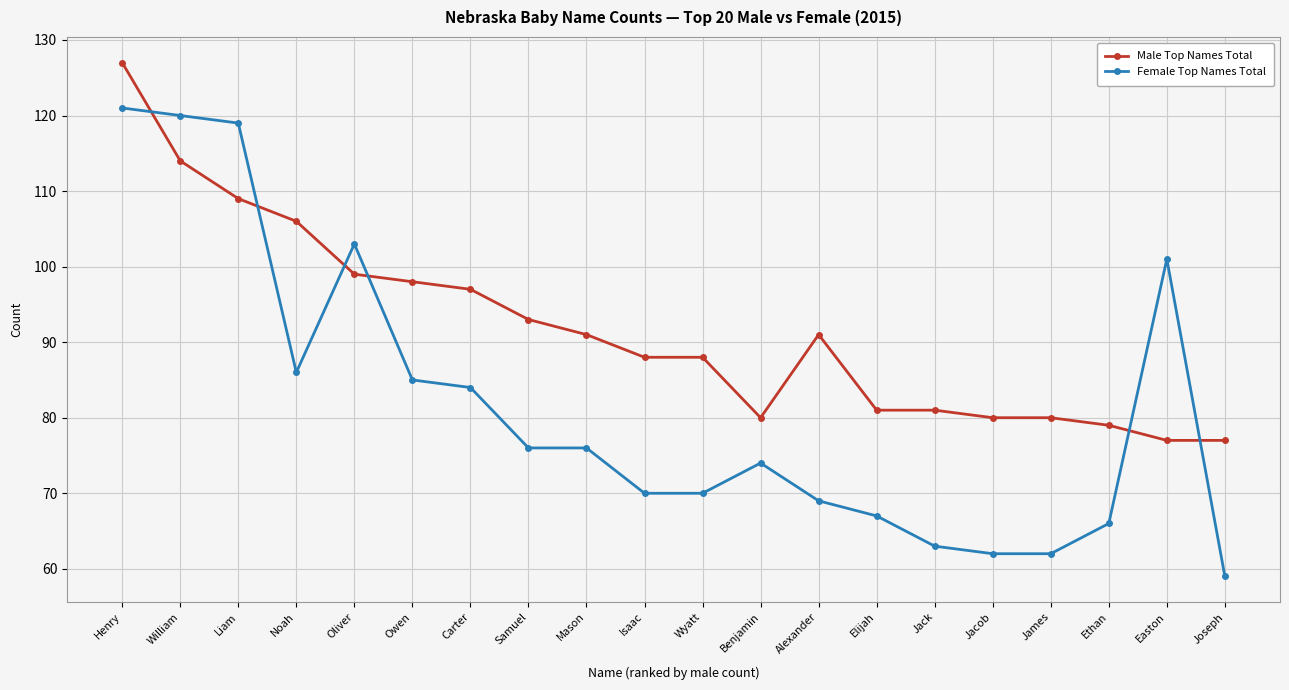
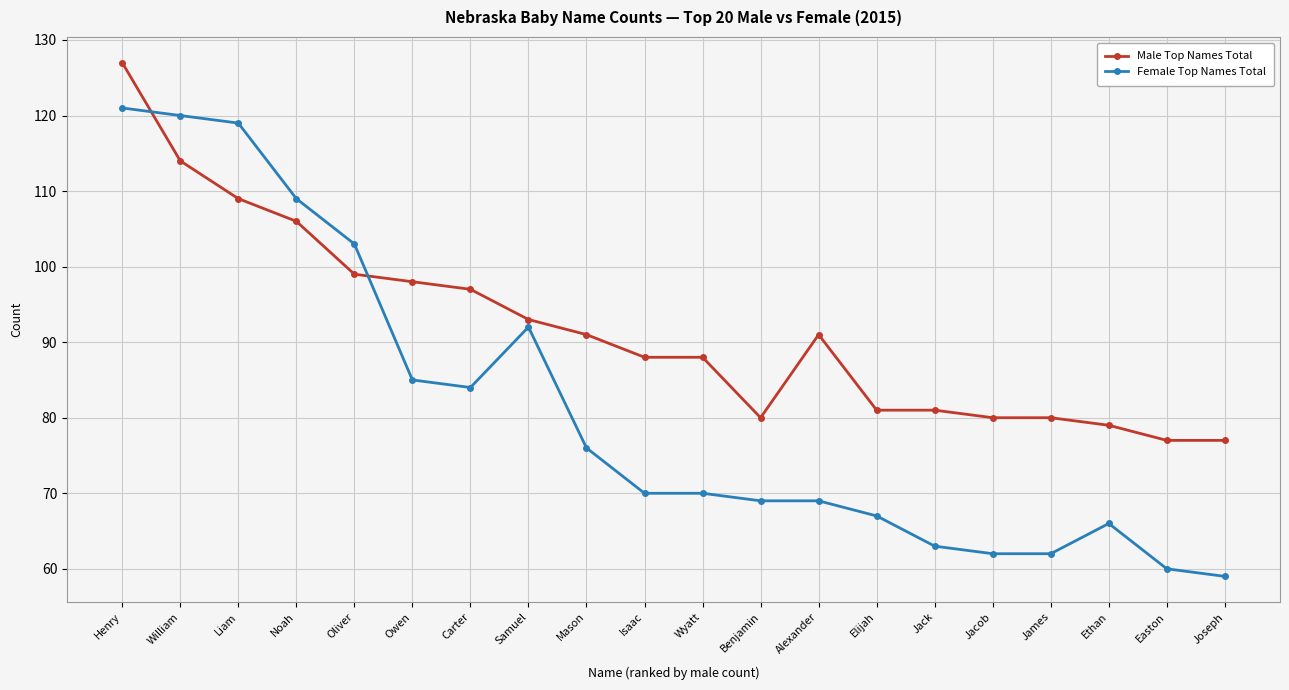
Female Top Names Total, Noah: 86 -> 109
Female Top Names Total, Samuel: 76 -> 92
Female Top Names Total, Benjamin: 74 -> 69
Female Top Names Total, Easton: 101 -> 60
